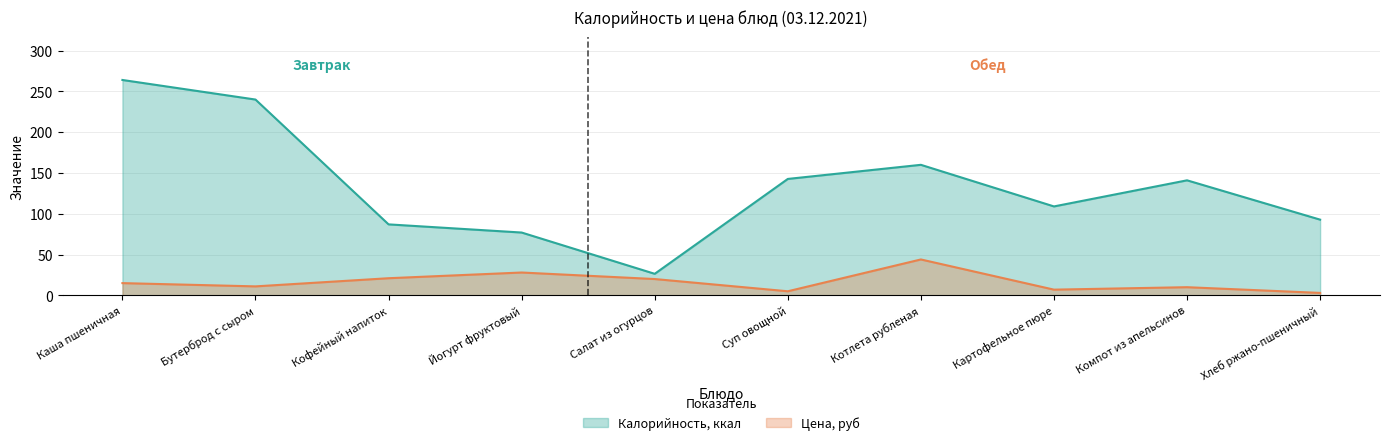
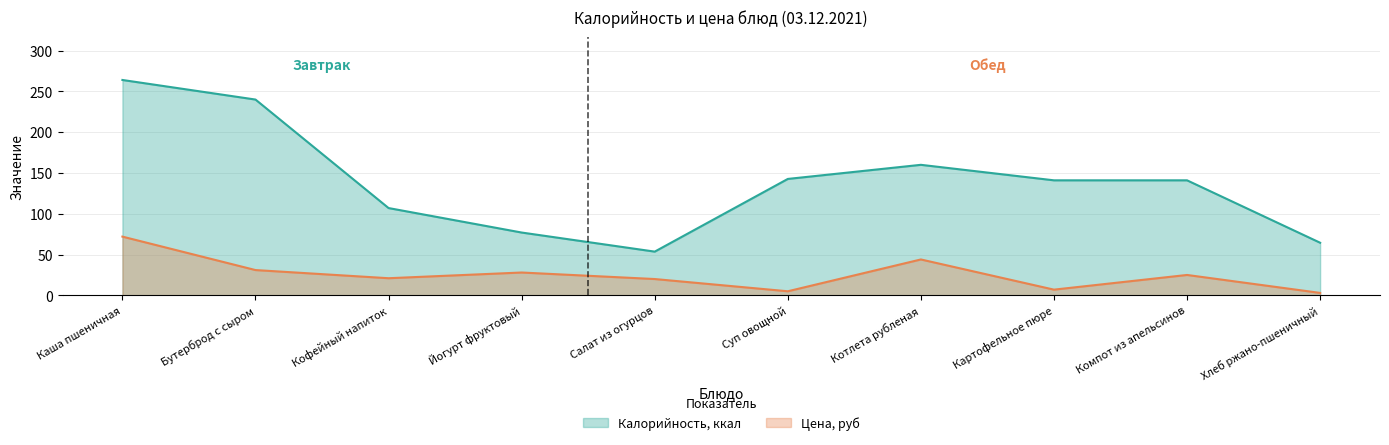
Цена, руб, Каша пшеничная: 20 -> 70
Цена, руб, Бутерброд с сыром: 10 -> 30
Калорийность, ккал, Кофейный напиток: 90 -> 110
Калорийность, ккал, Салат из огурцов: 30 -> 50
Калорийность, ккал, Картофельное пюре: 110 -> 140
Цена, руб, Компот из апельсинов: 10 -> 30
Калорийность, ккал, Хлеб ржано-пшеничный: 90 -> 60
